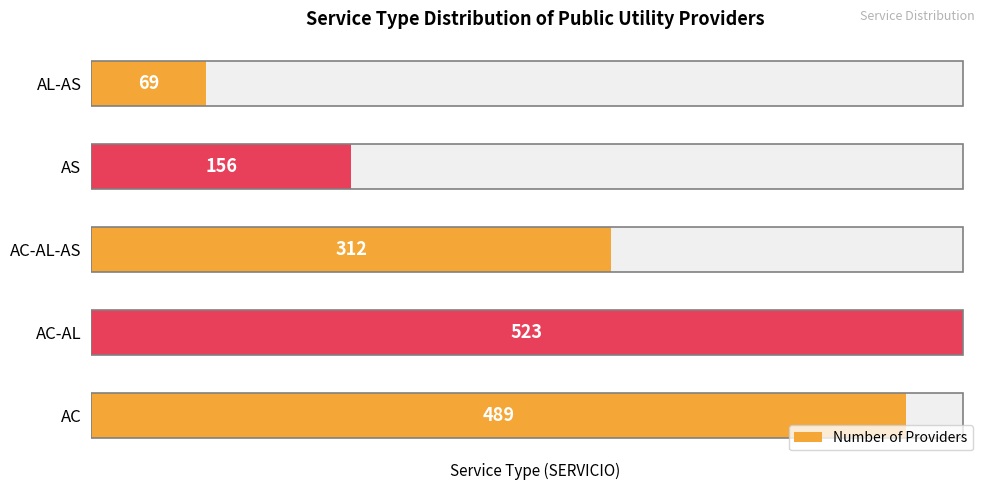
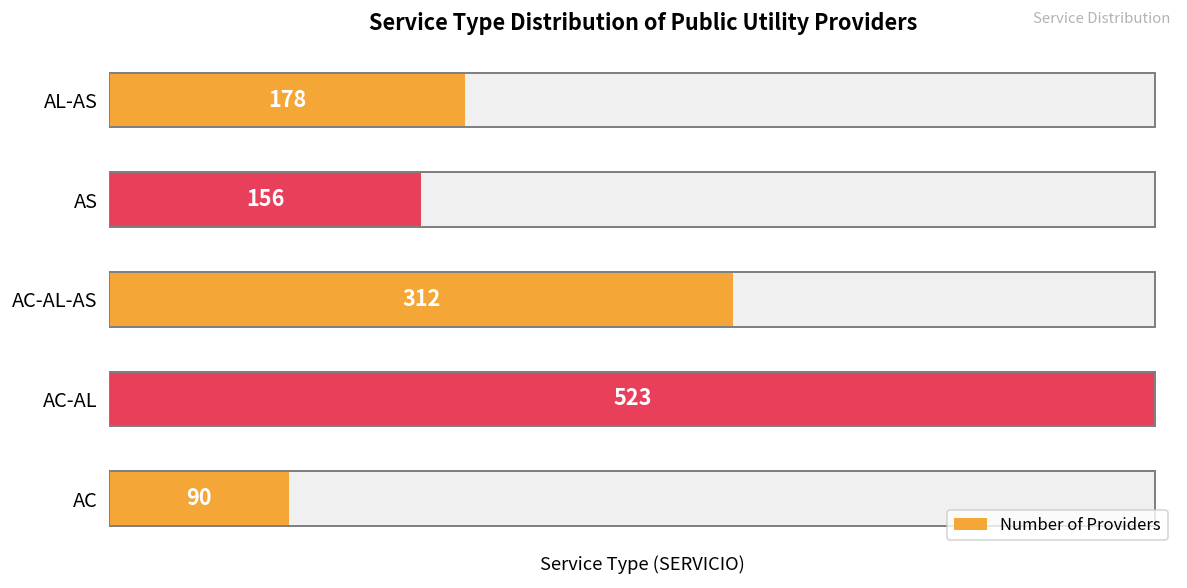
Number of Providers, AL-AS: 69 -> 178
Number of Providers, AC: 489 -> 90
